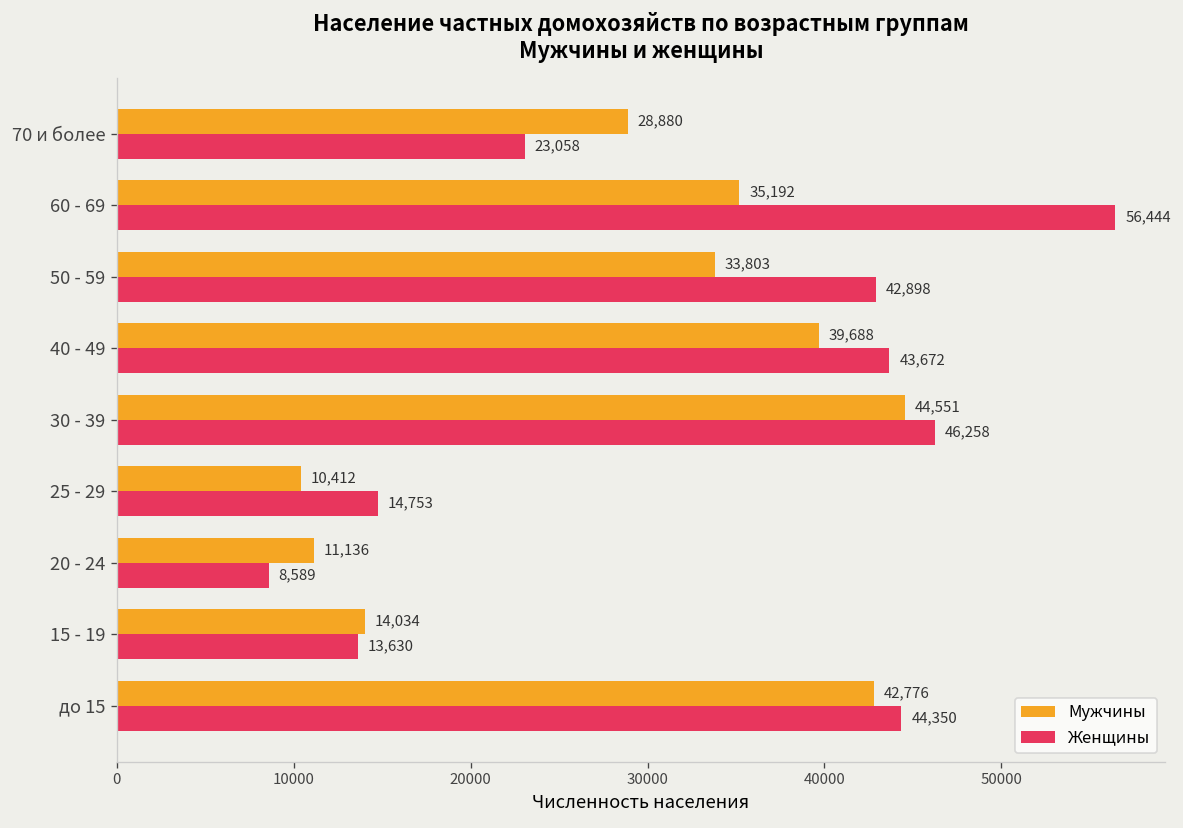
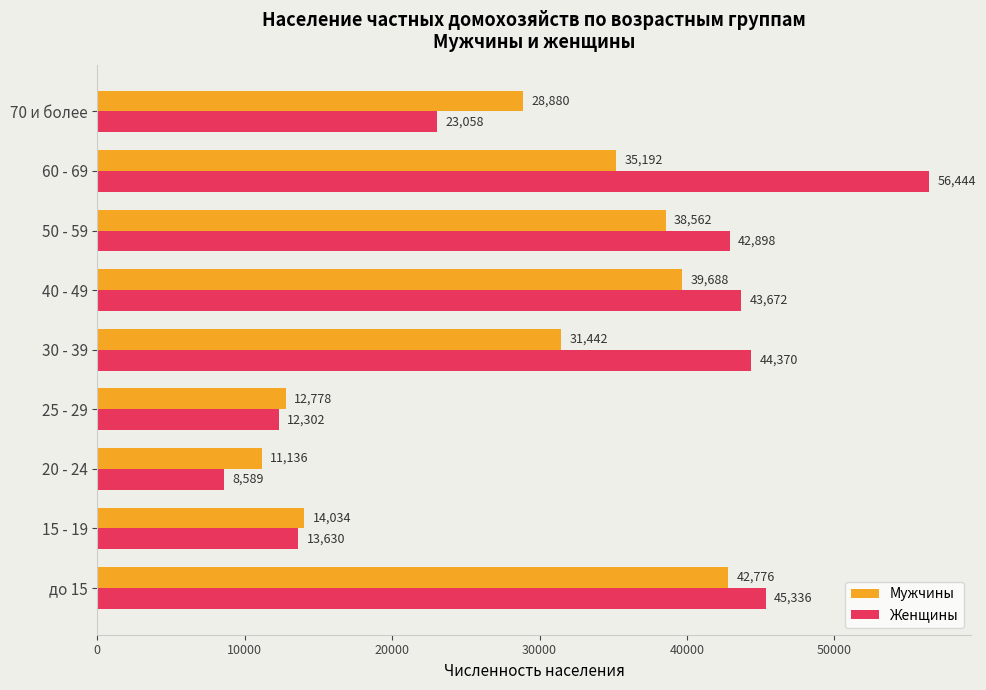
Мужчины, 50 - 59: 33,803 -> 38,562
Мужчины, 30 - 39: 44,551 -> 31,442
Женщины, 30 - 39: 46,258 -> 44,370
Мужчины, 25 - 29: 10,412 -> 12,778
Женщины, 25 - 29: 14,753 -> 12,302
Женщины, до 15: 44,350 -> 45,336
